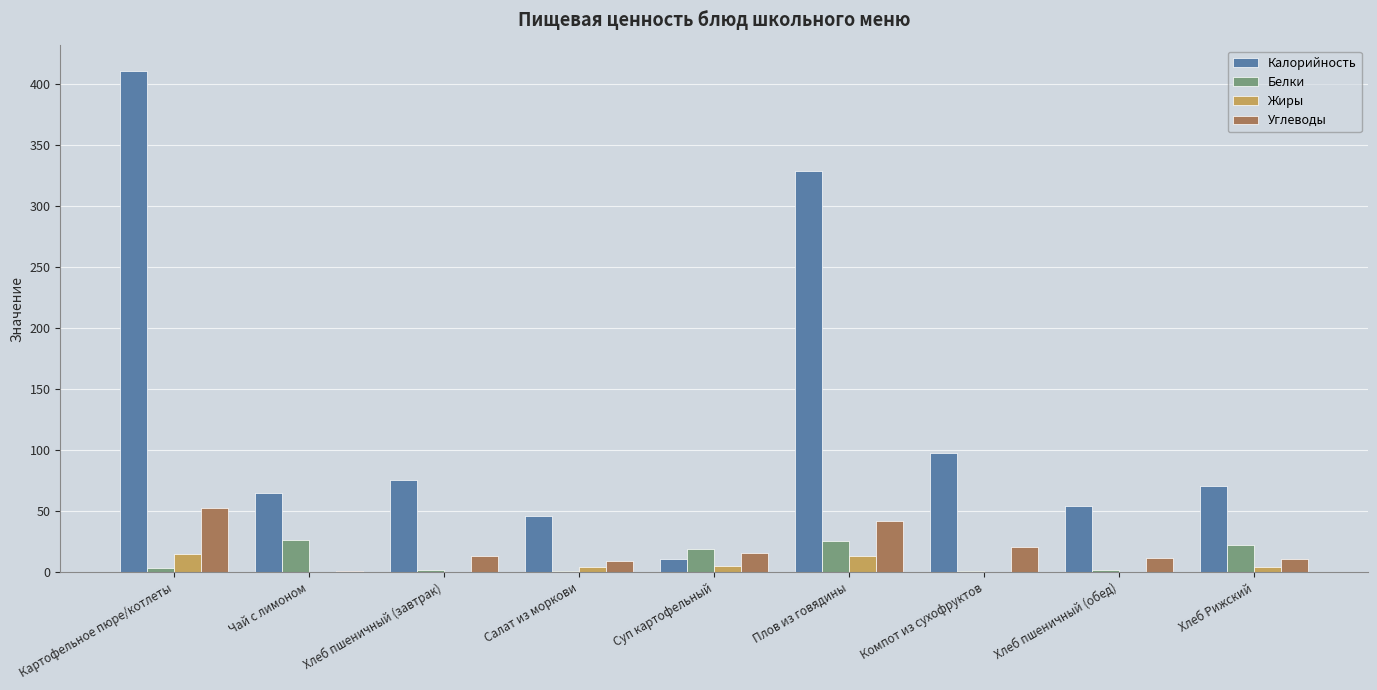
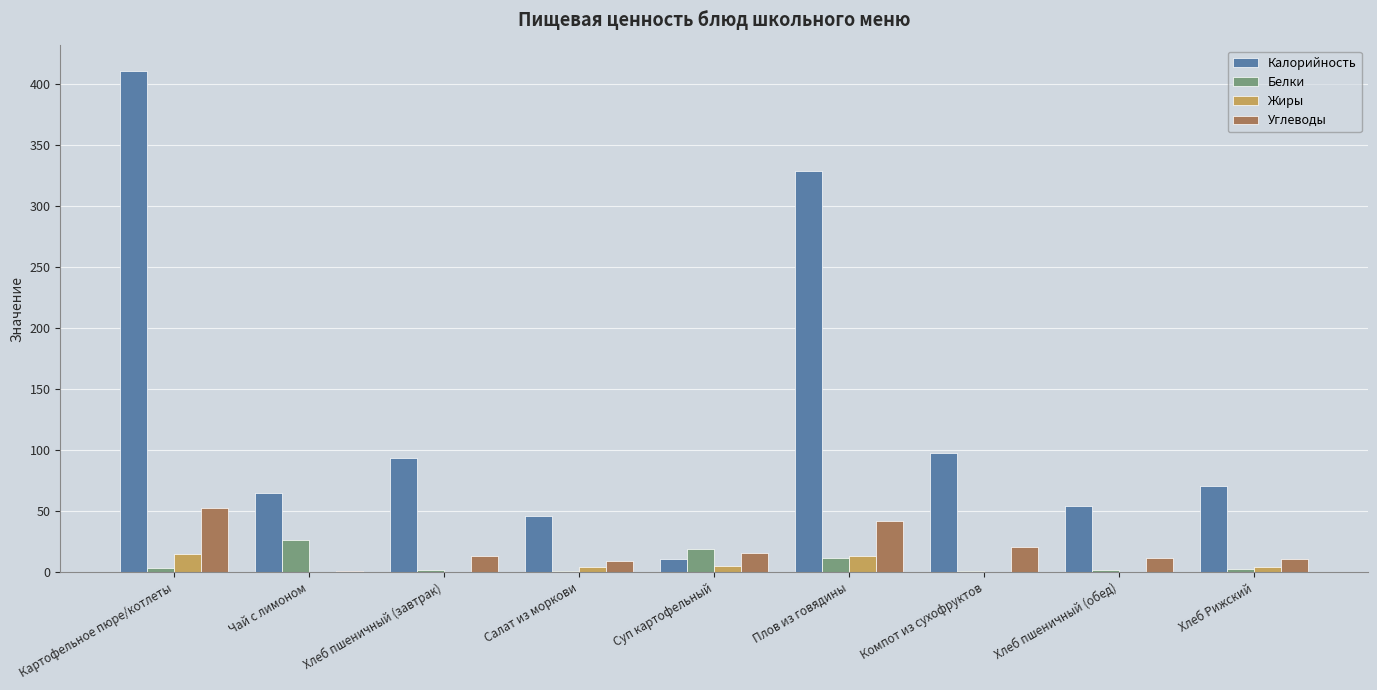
Калорийность, Хлеб пшеничный (завтрак): 76 -> 94
Белки, Плов из говядины: 26 -> 12
Белки, Хлеб Рижский: 23 -> 2
